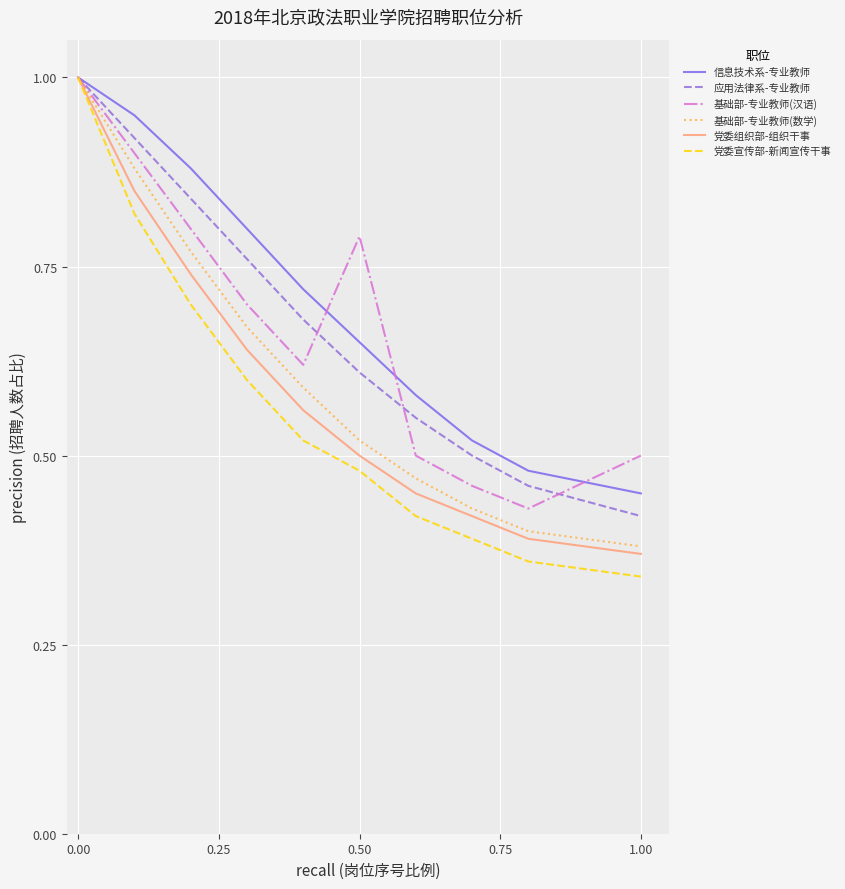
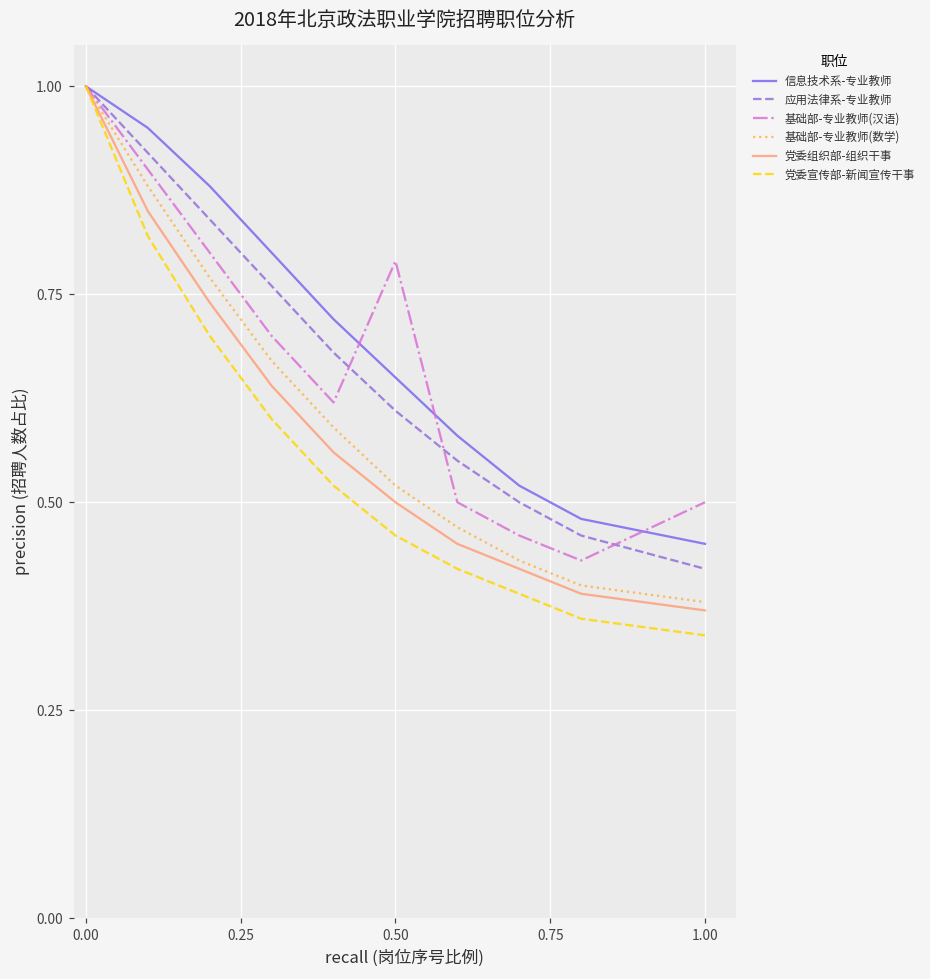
党委宣传部-新闻宣传干事, 0.50: 0.48 -> 0.46
